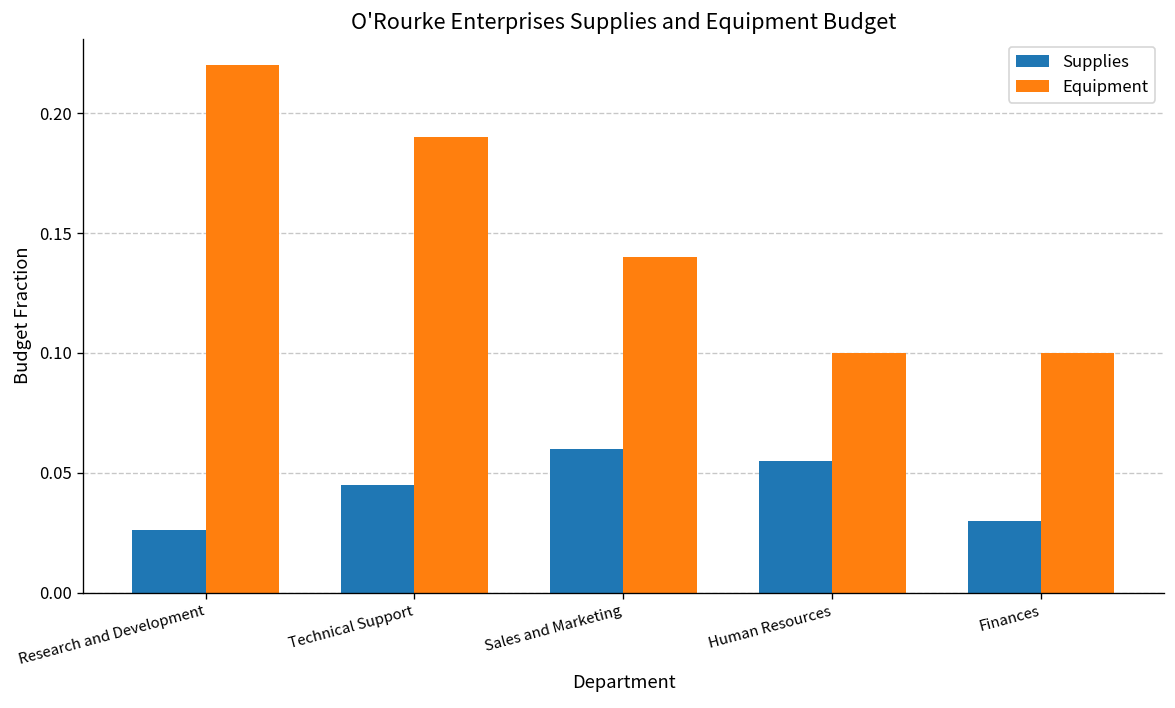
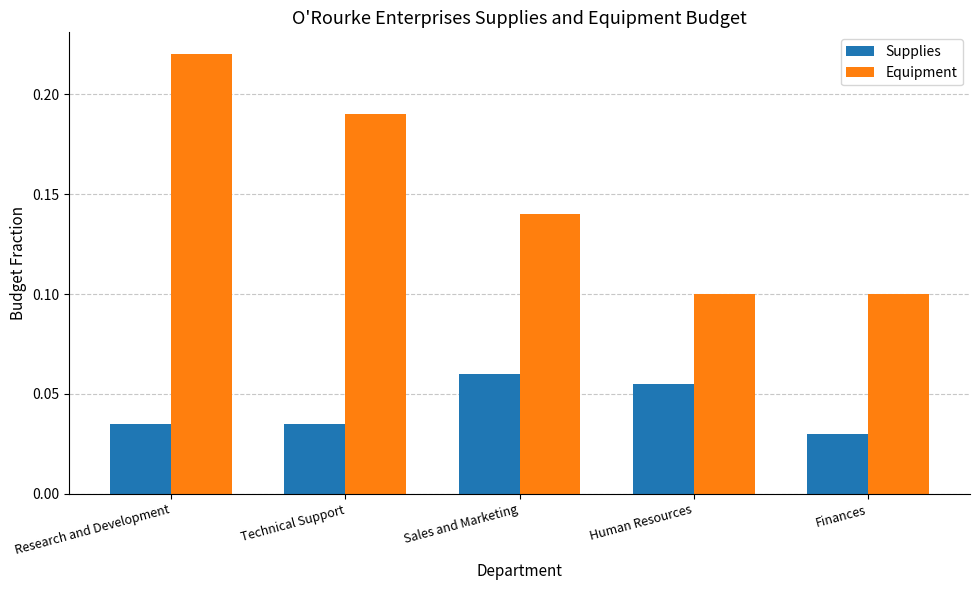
Supplies, Research and Development: 0.026 -> 0.035
Supplies, Technical Support: 0.045 -> 0.035
